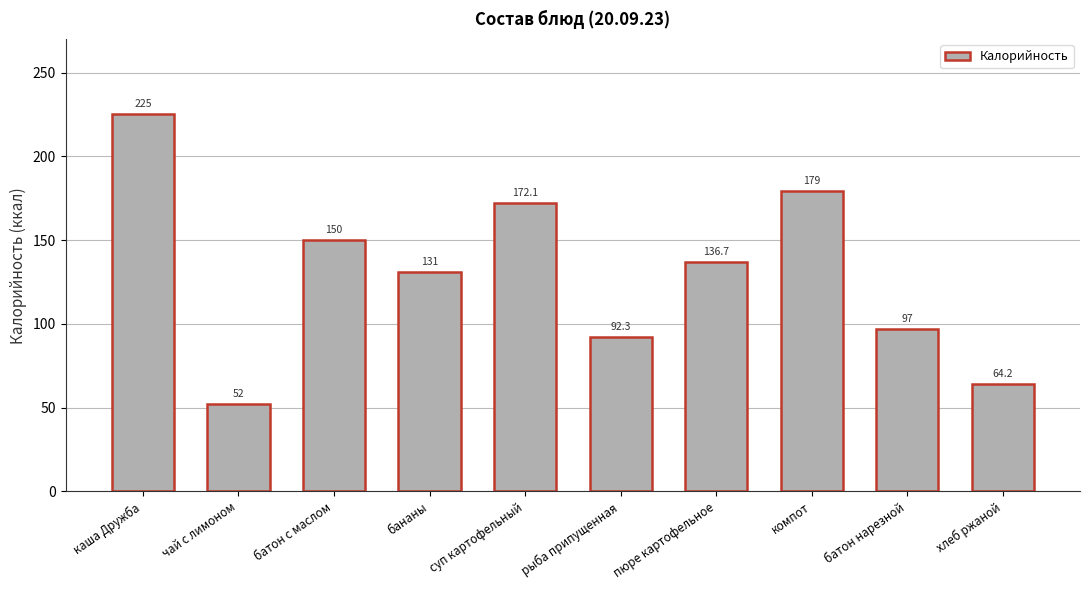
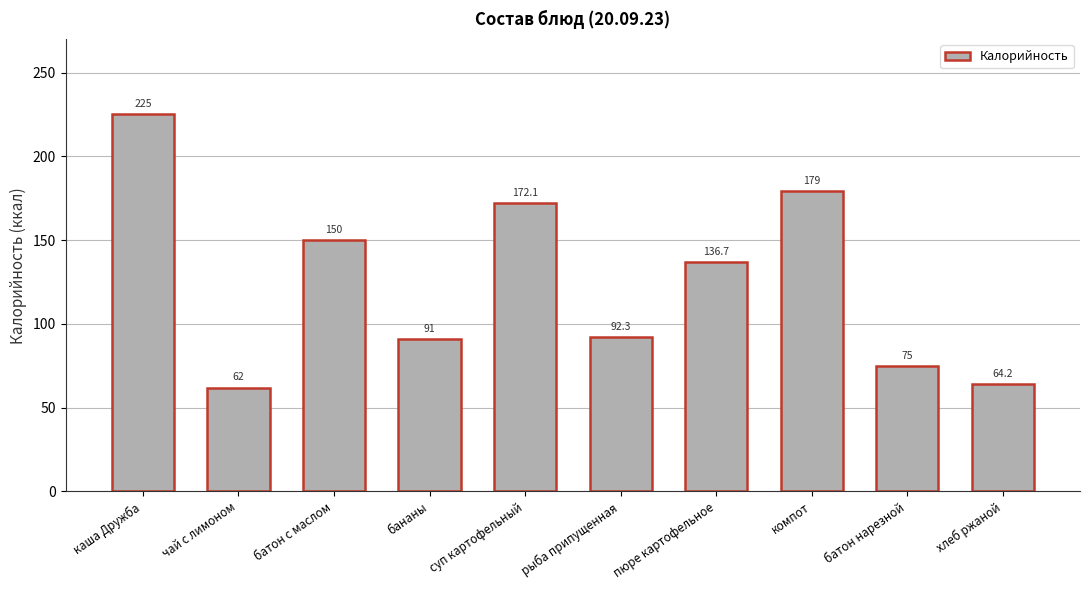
чай с лимоном: 52 -> 62
бананы: 131 -> 91
батон нарезной: 97 -> 75
